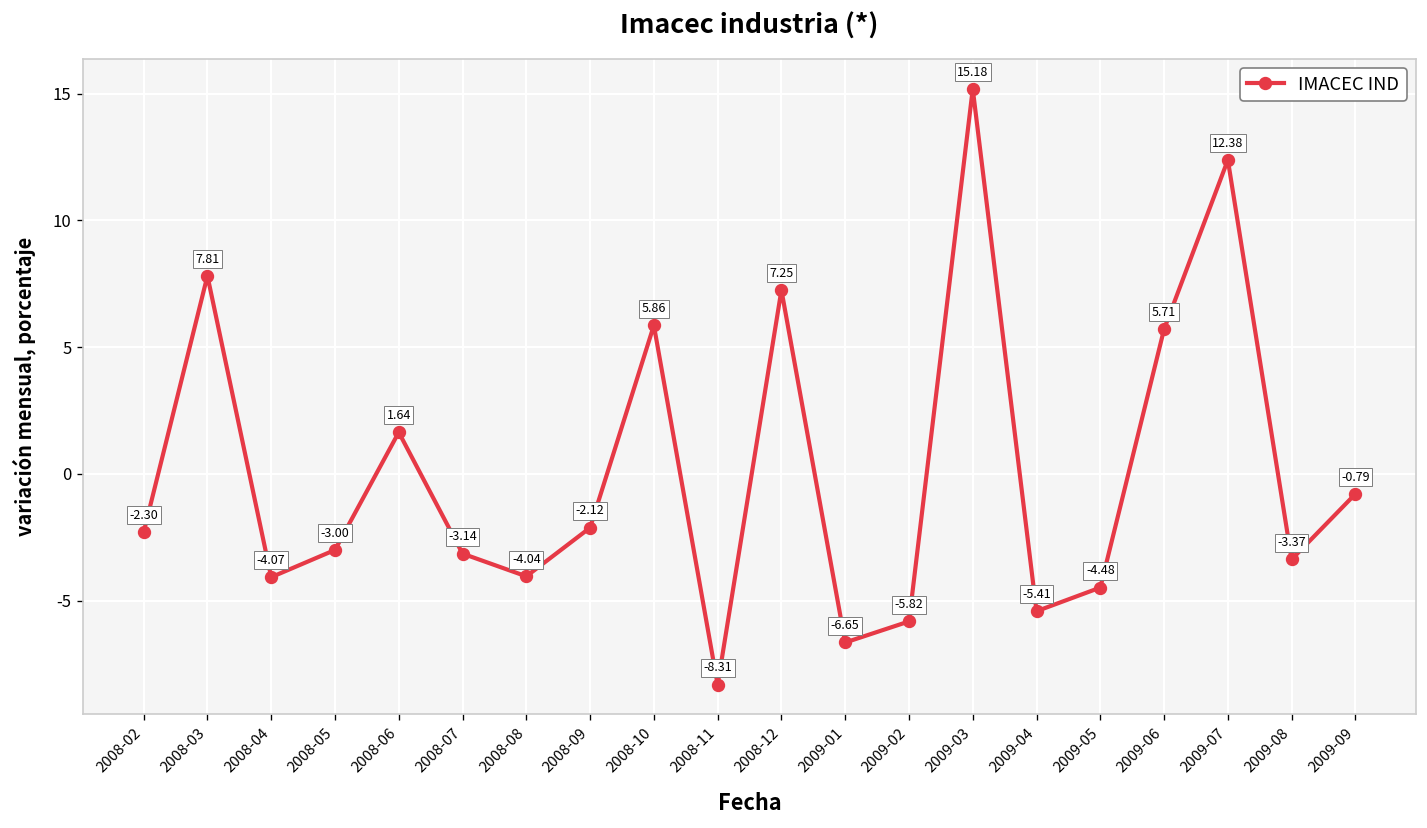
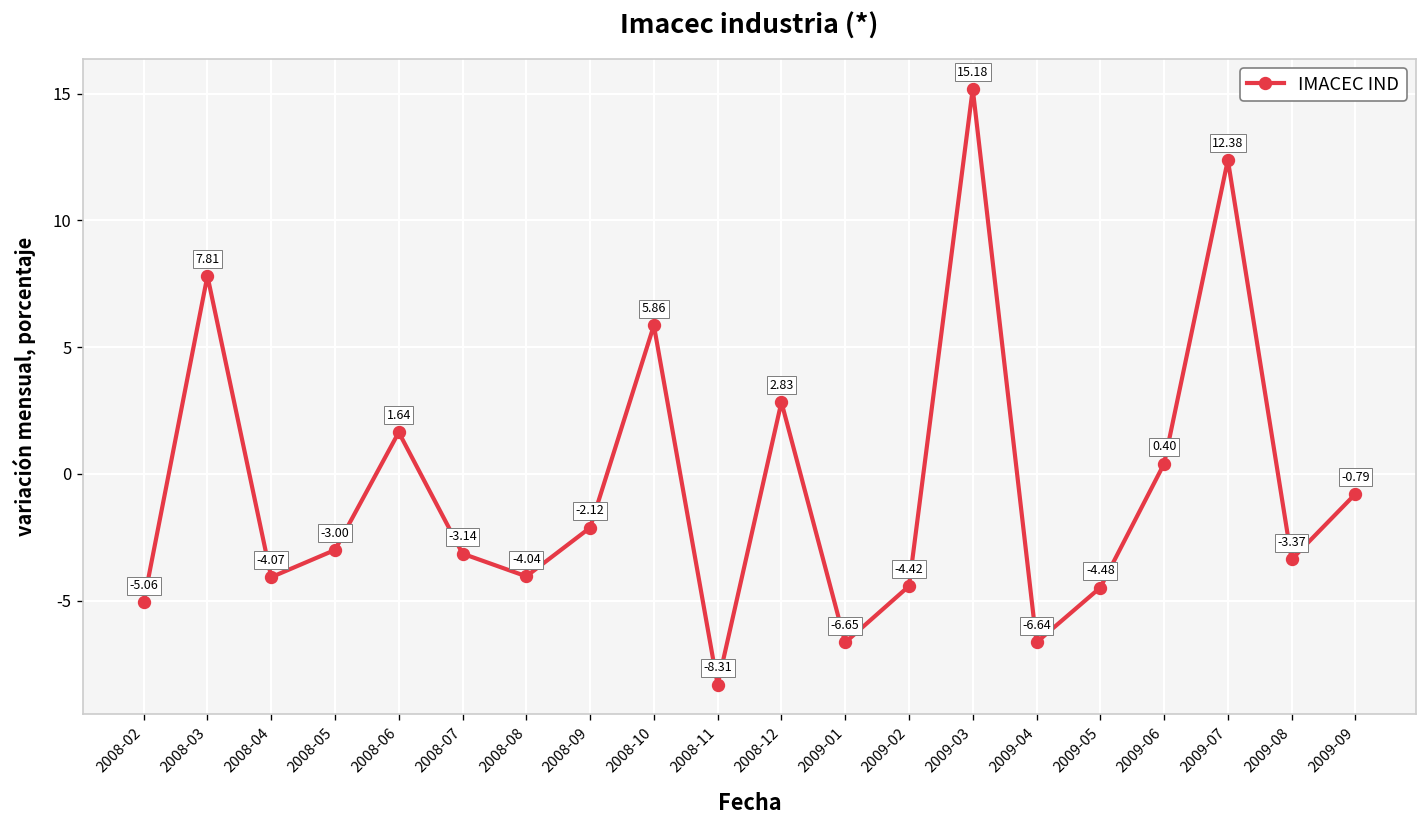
2008-02: -2.30 -> -5.06
2008-12: 7.25 -> 2.83
2009-02: -5.82 -> -4.42
2009-04: -5.41 -> -6.64
2009-06: 5.71 -> 0.40
